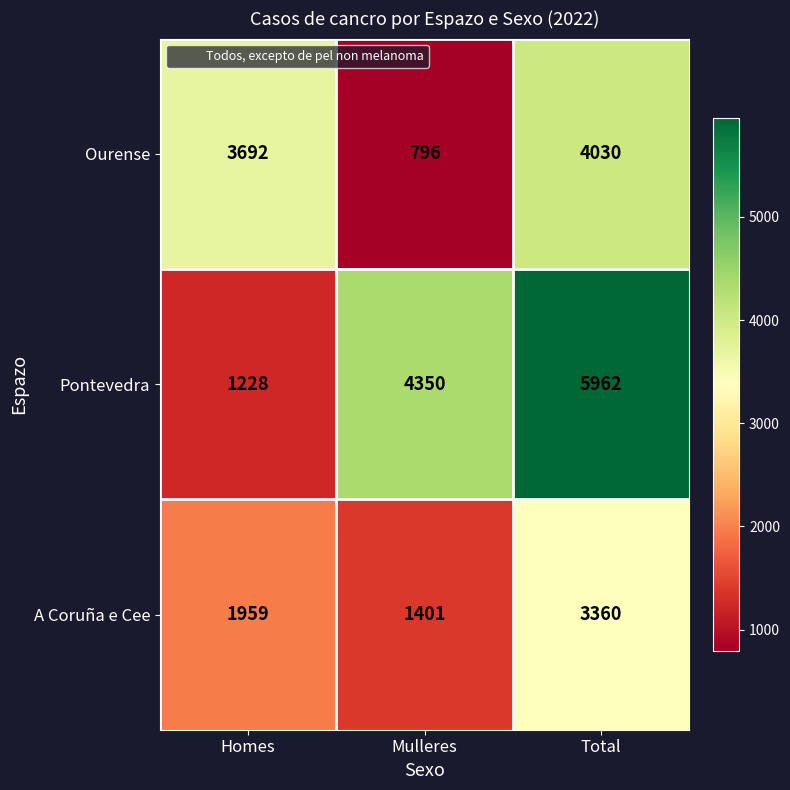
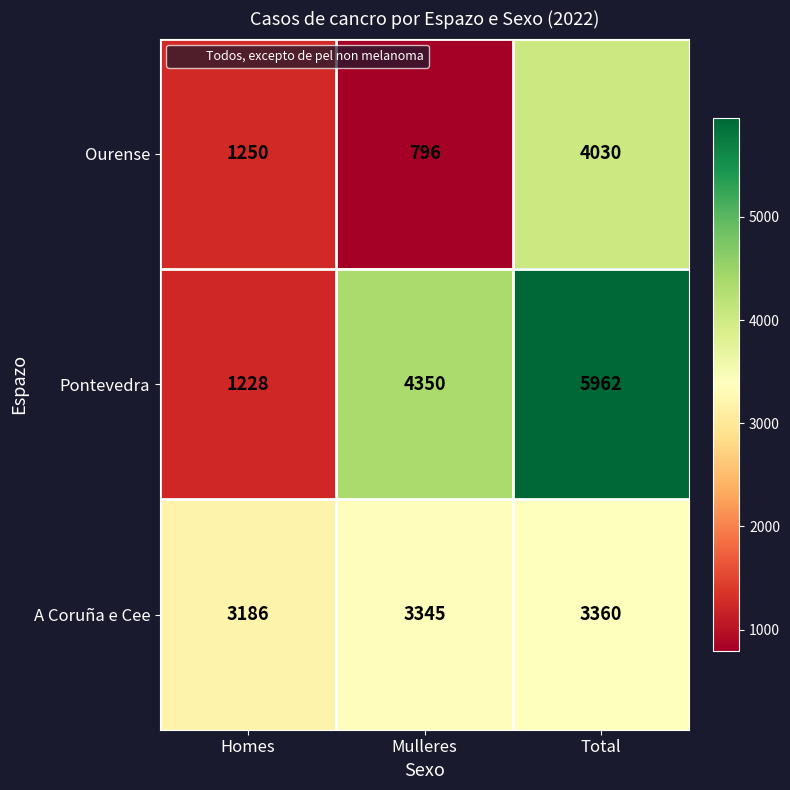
Ourense, Homes: 3692 -> 1250
A Coruña e Cee, Homes: 1959 -> 3186
A Coruña e Cee, Mulleres: 1401 -> 3345
